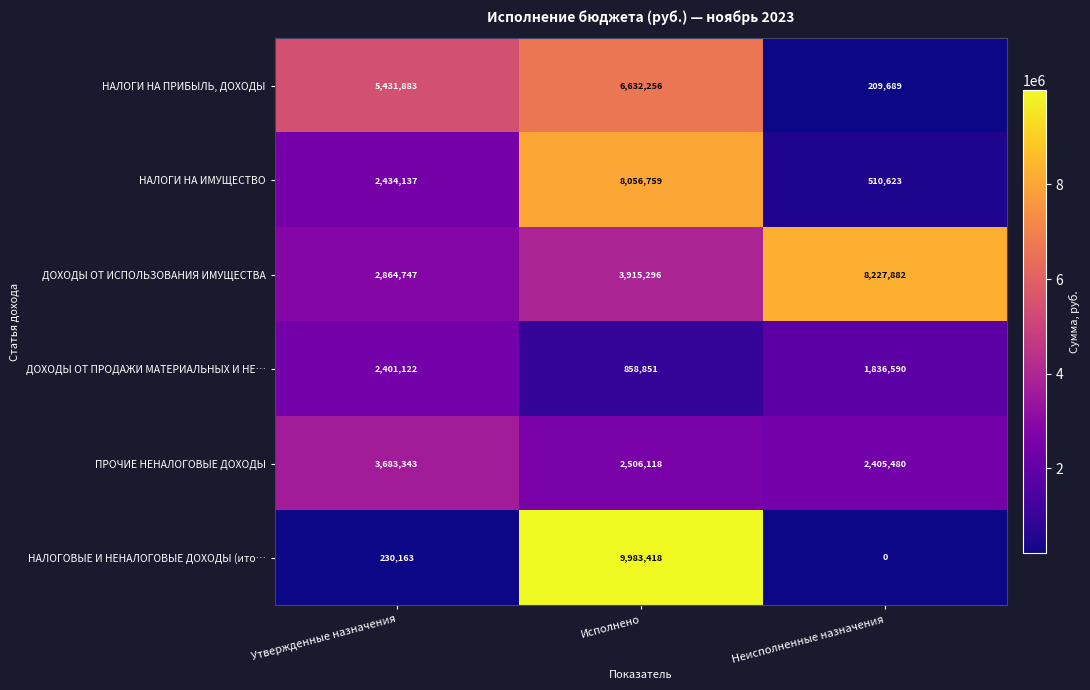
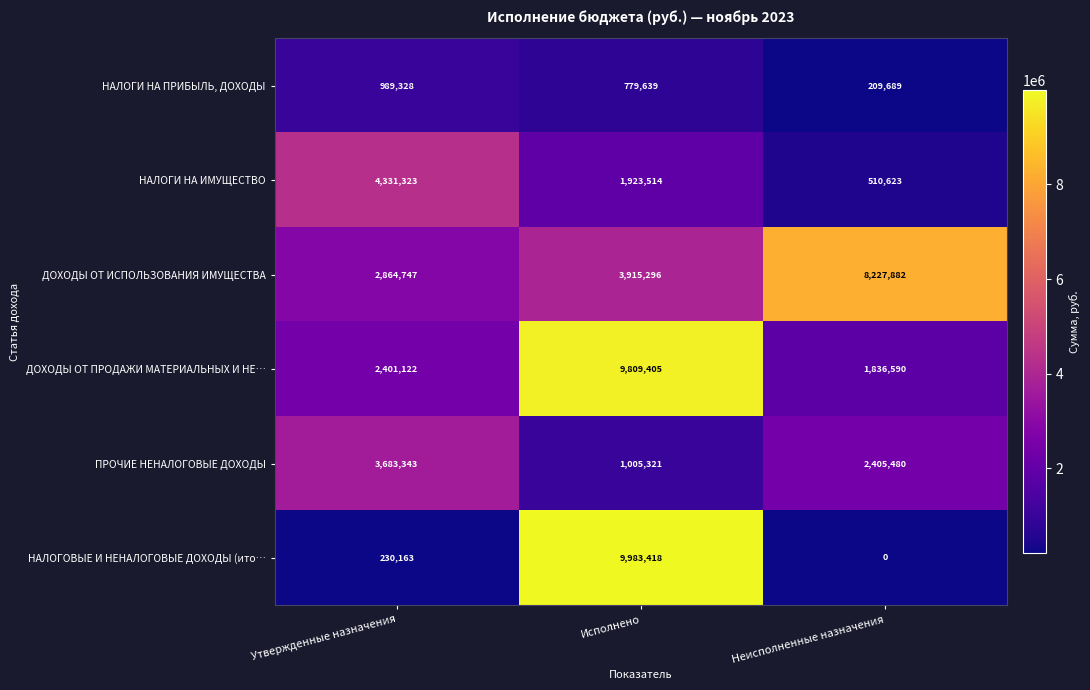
НАЛОГИ НА ПРИБЫЛЬ, ДОХОДЫ, Утвержденные назначения: 5,431,883 -> 989,328
НАЛОГИ НА ПРИБЫЛЬ, ДОХОДЫ, Исполнено: 6,632,256 -> 779,639
НАЛОГИ НА ИМУЩЕСТВО, Утвержденные назначения: 2,434,137 -> 4,331,323
НАЛОГИ НА ИМУЩЕСТВО, Исполнено: 8,056,759 -> 1,923,514
ДОХОДЫ ОТ ПРОДАЖИ МАТЕРИАЛЬНЫХ И НЕ…, Исполнено: 858,851 -> 9,809,405
ПРОЧИЕ НЕНАЛОГОВЫЕ ДОХОДЫ, Исполнено: 2,506,118 -> 1,005,321
